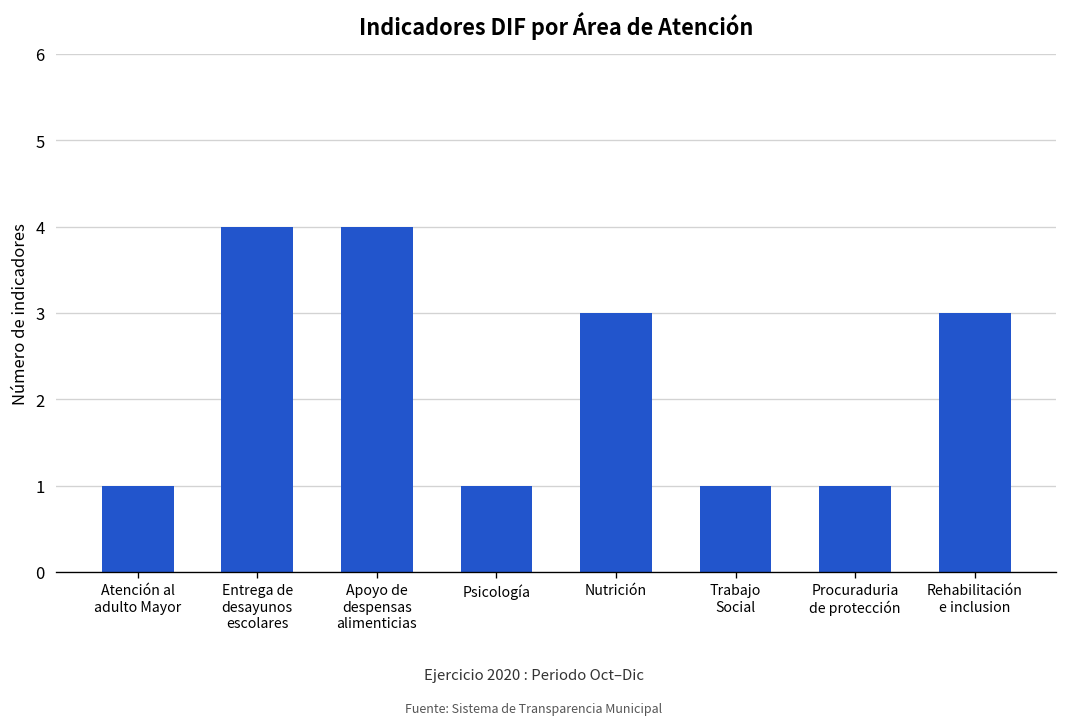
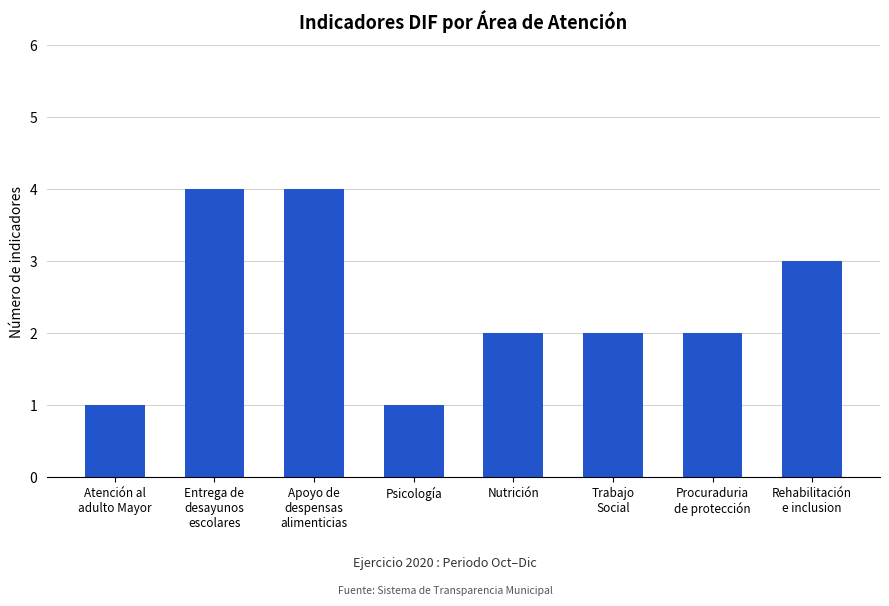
Nutrición: 3 -> 2
Trabajo Social: 1 -> 2
Procuraduria de protección: 1 -> 2
